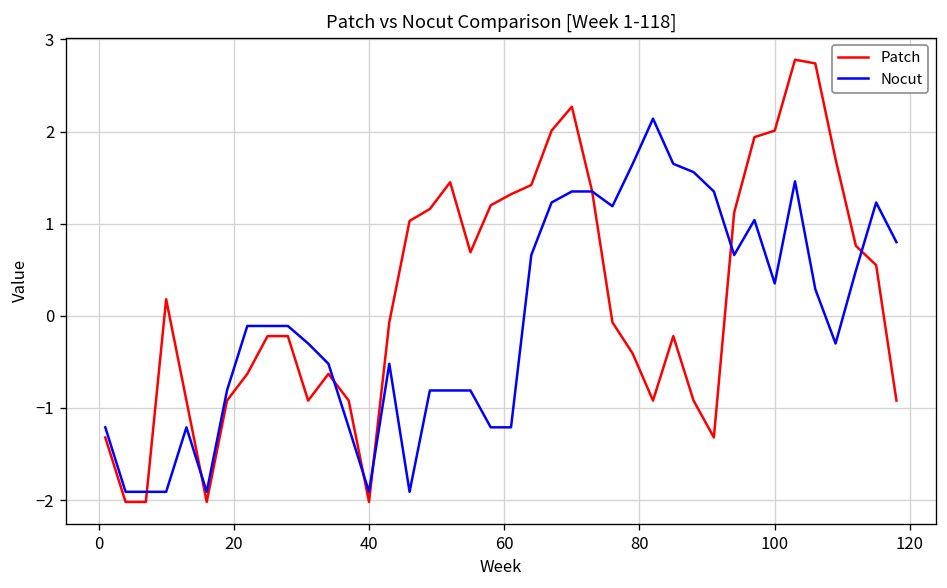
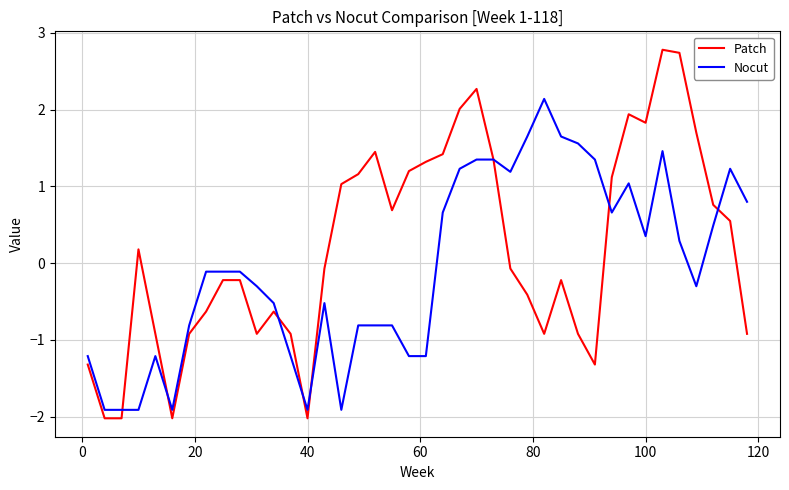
Patch, 100: 2.0 -> 1.8
